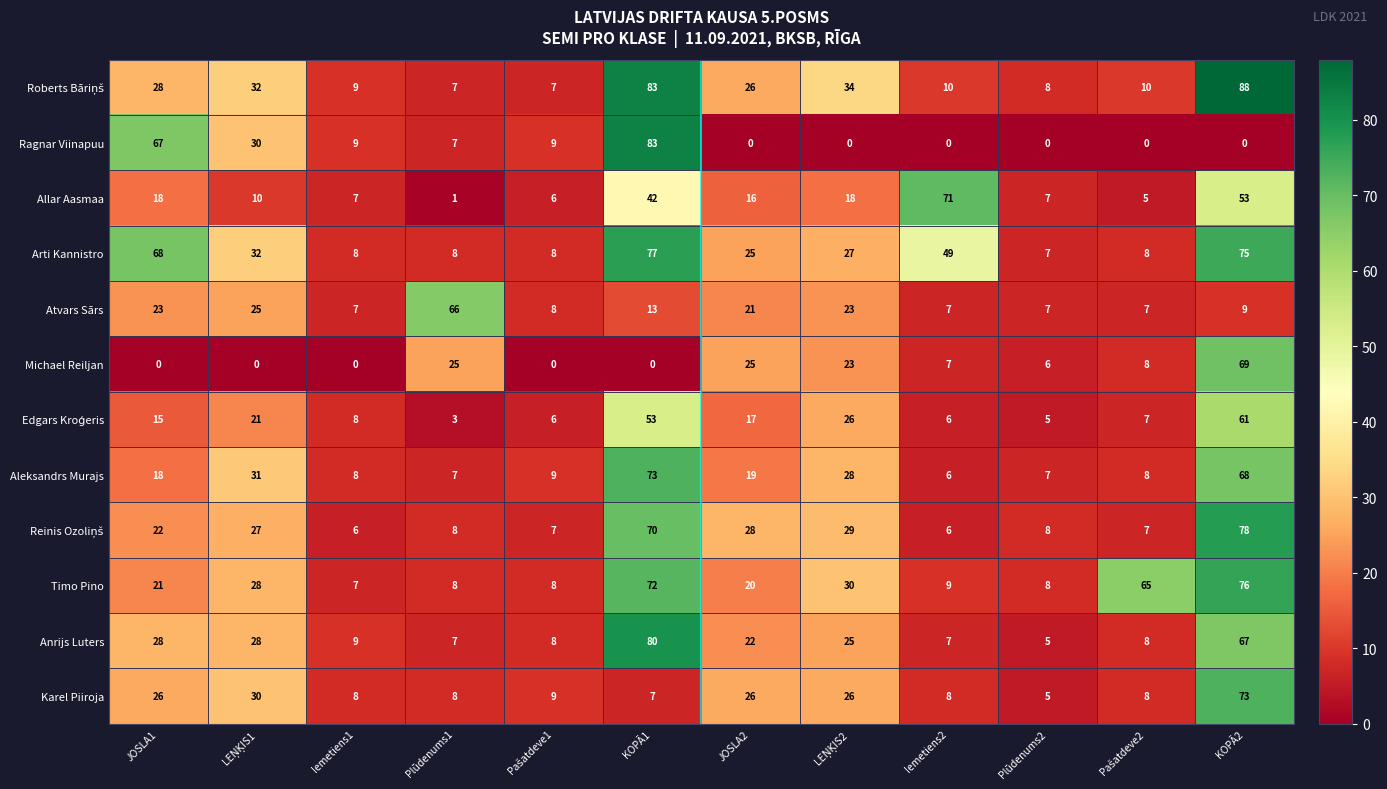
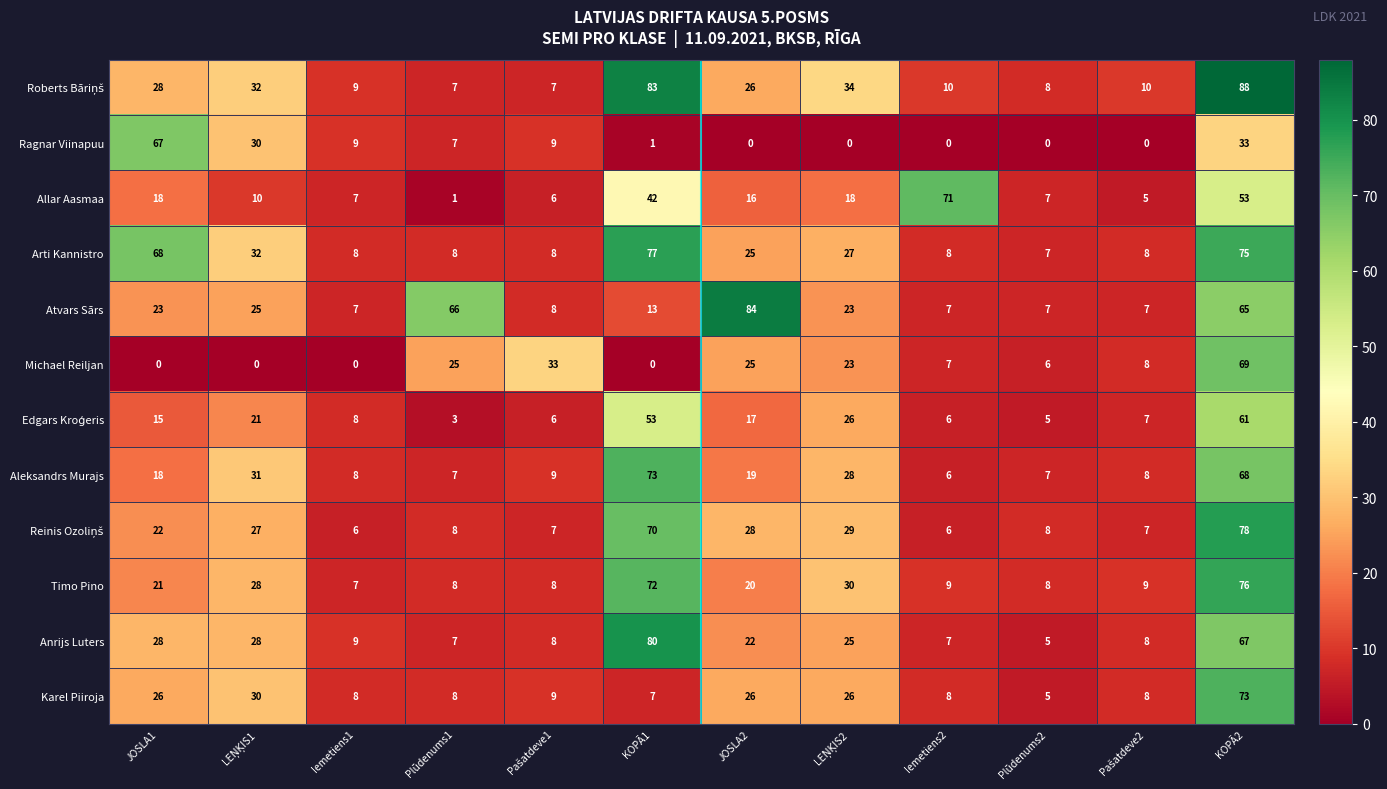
Ragnar Viinapuu, KOPĀ1: 83 -> 1
Ragnar Viinapuu, KOPĀ2: 0 -> 33
Arti Kannistro, Iemetiens2: 49 -> 8
Atvars Sārs, JOSLA2: 21 -> 84
Atvars Sārs, KOPĀ2: 9 -> 65
Michael Reiljan, Pašatdeve1: 0 -> 33
Timo Pino, Pašatdeve2: 65 -> 9
